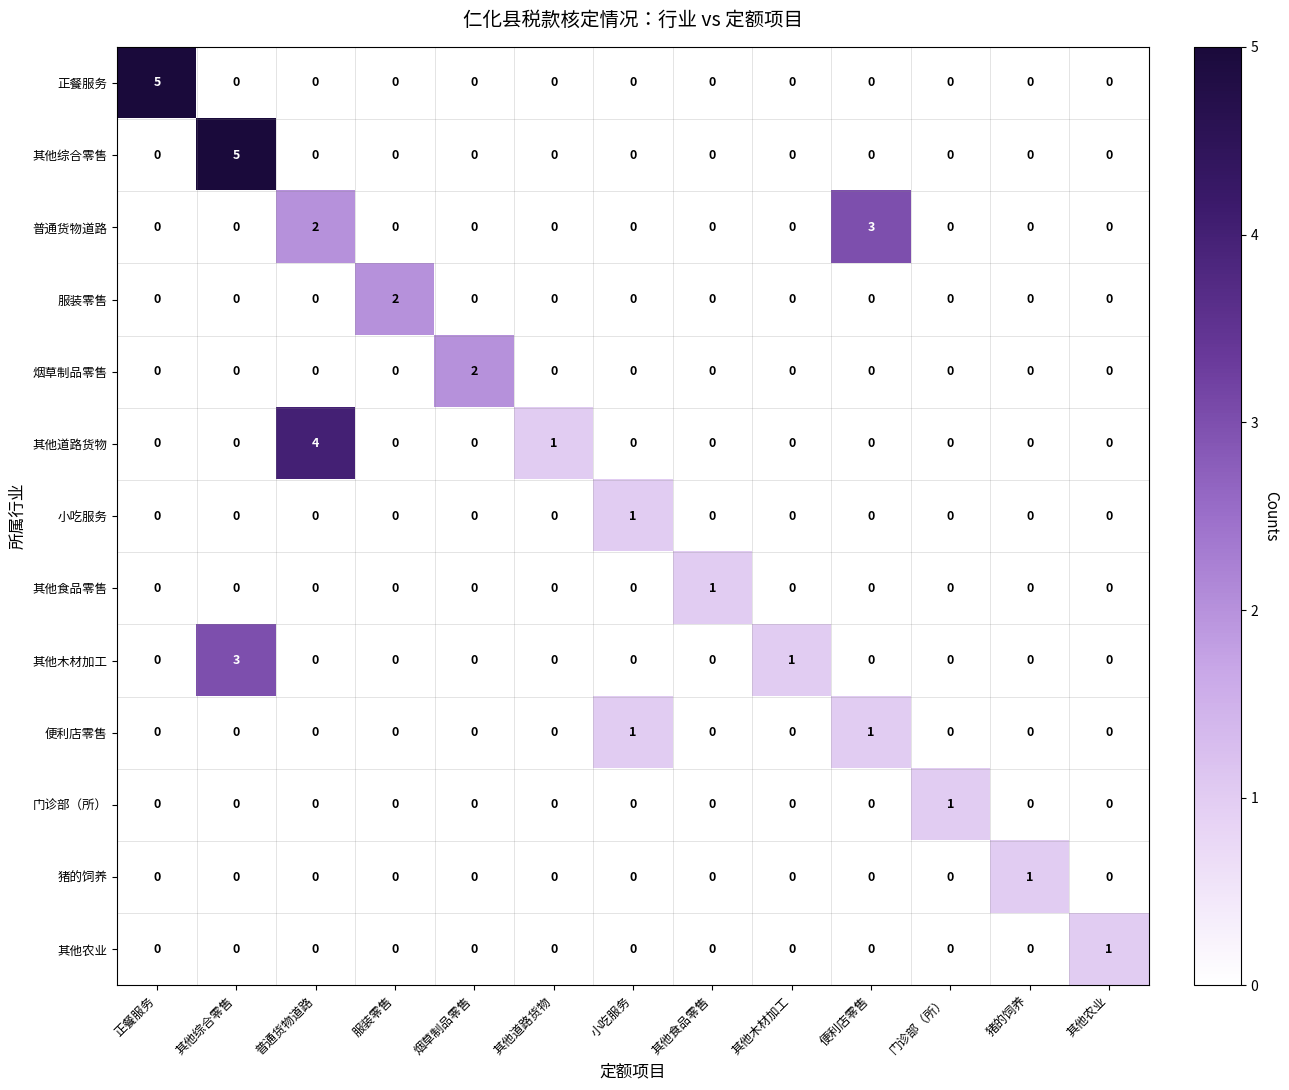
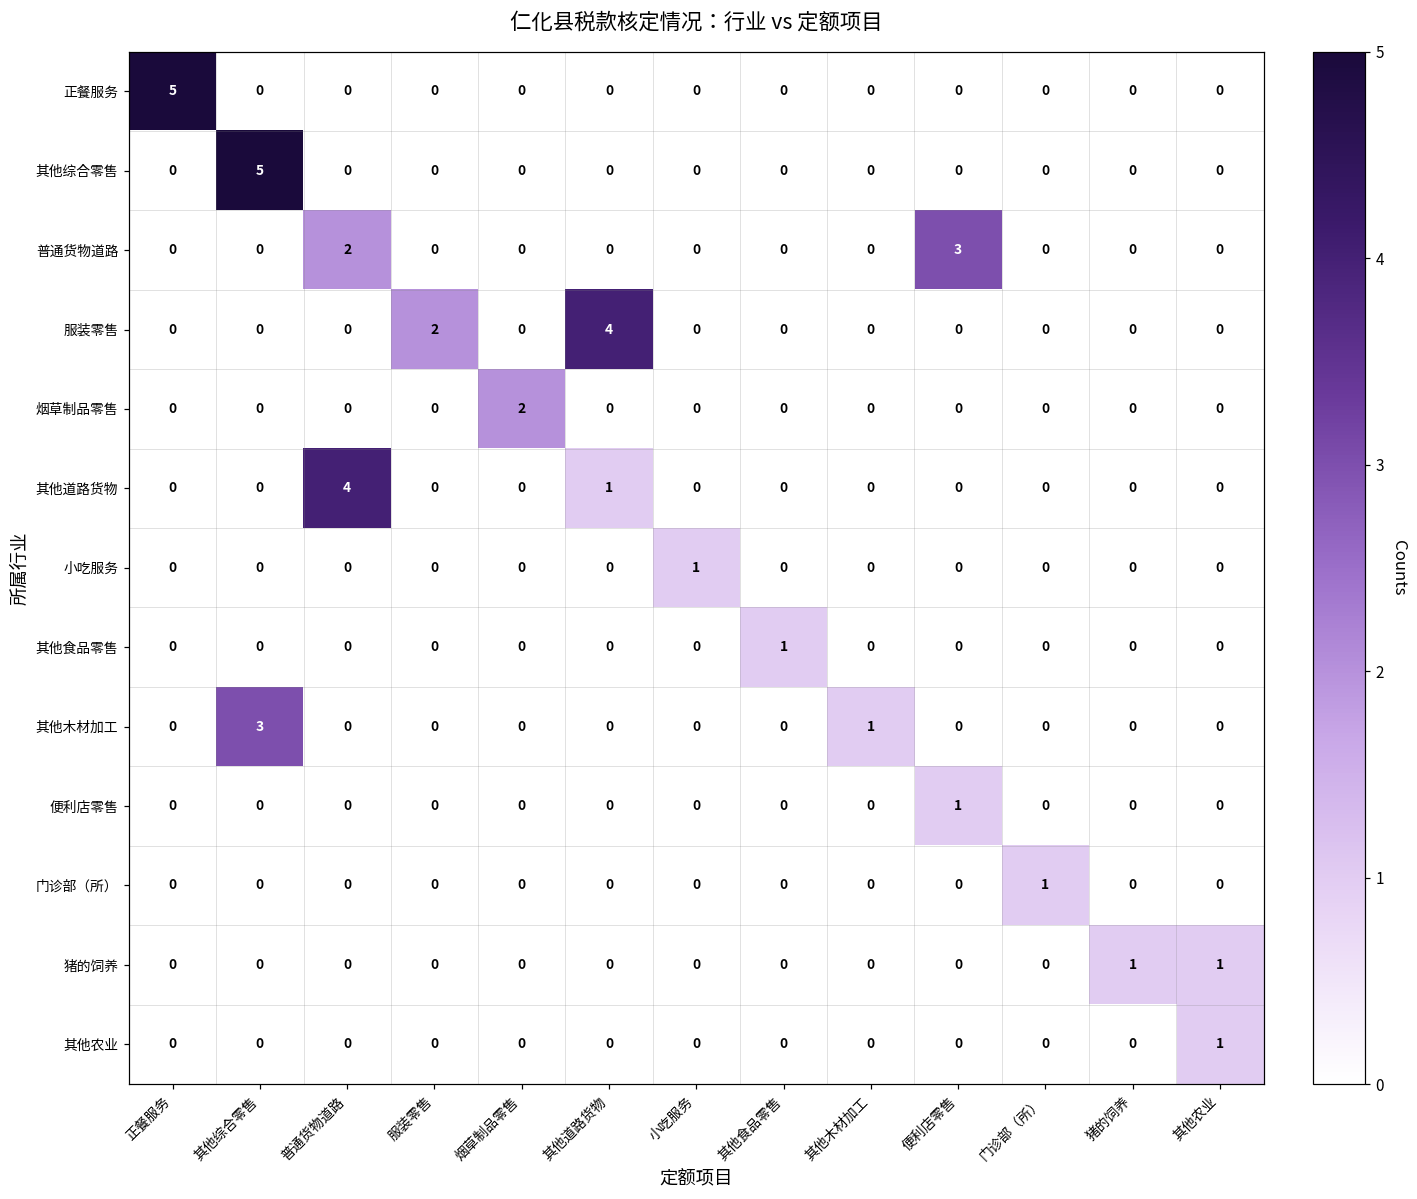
服装零售, 其他道路货物: 0 -> 4
便利店零售, 小吃服务: 1 -> 0
猪的饲养, 其他农业: 0 -> 1
